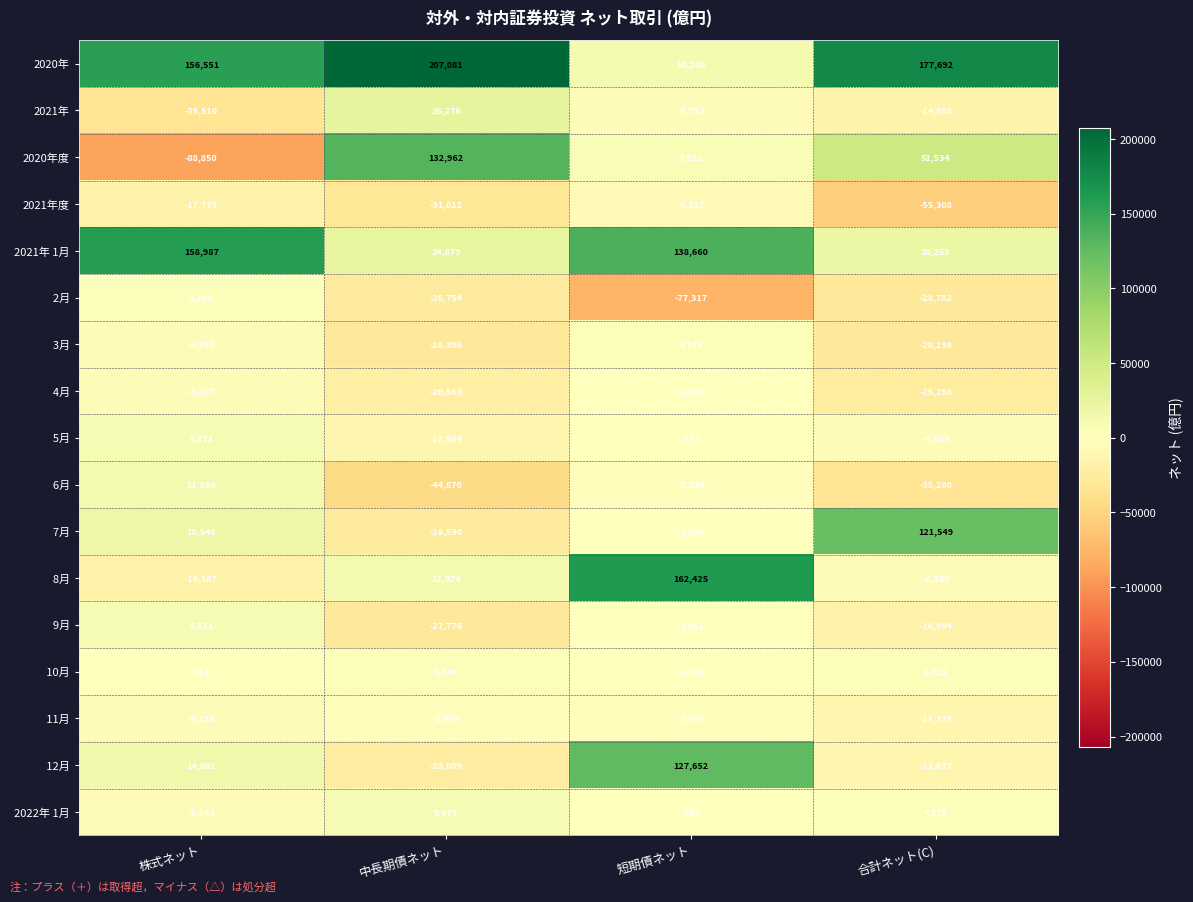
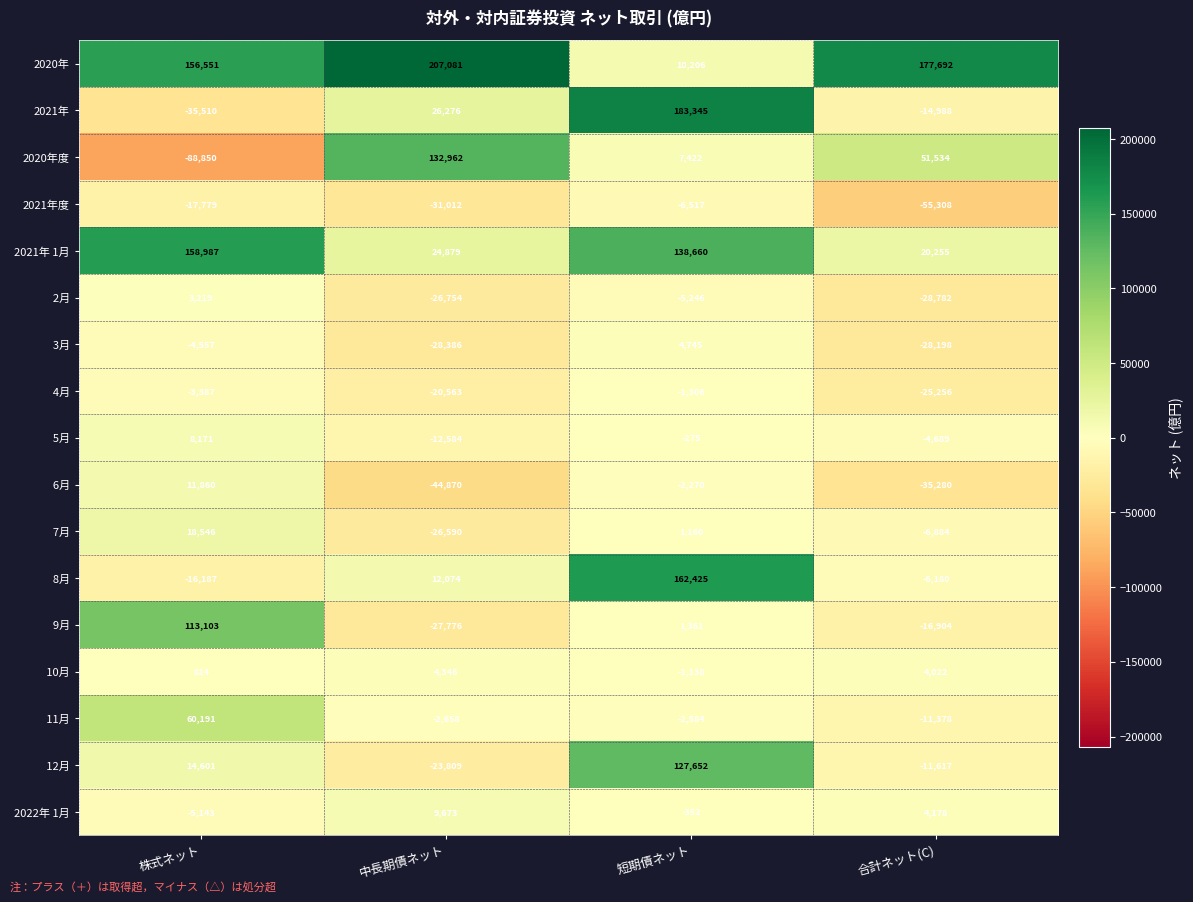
2021年, 短期債ネット: -5,753 -> 183,345
2月, 短期債ネット: -77,317 -> -5,246
7月, 合計ネット(C): 121,549 -> -6,884
9月, 株式ネット: 9,511 -> 113,103
11月, 株式ネット: -6,136 -> 60,191
